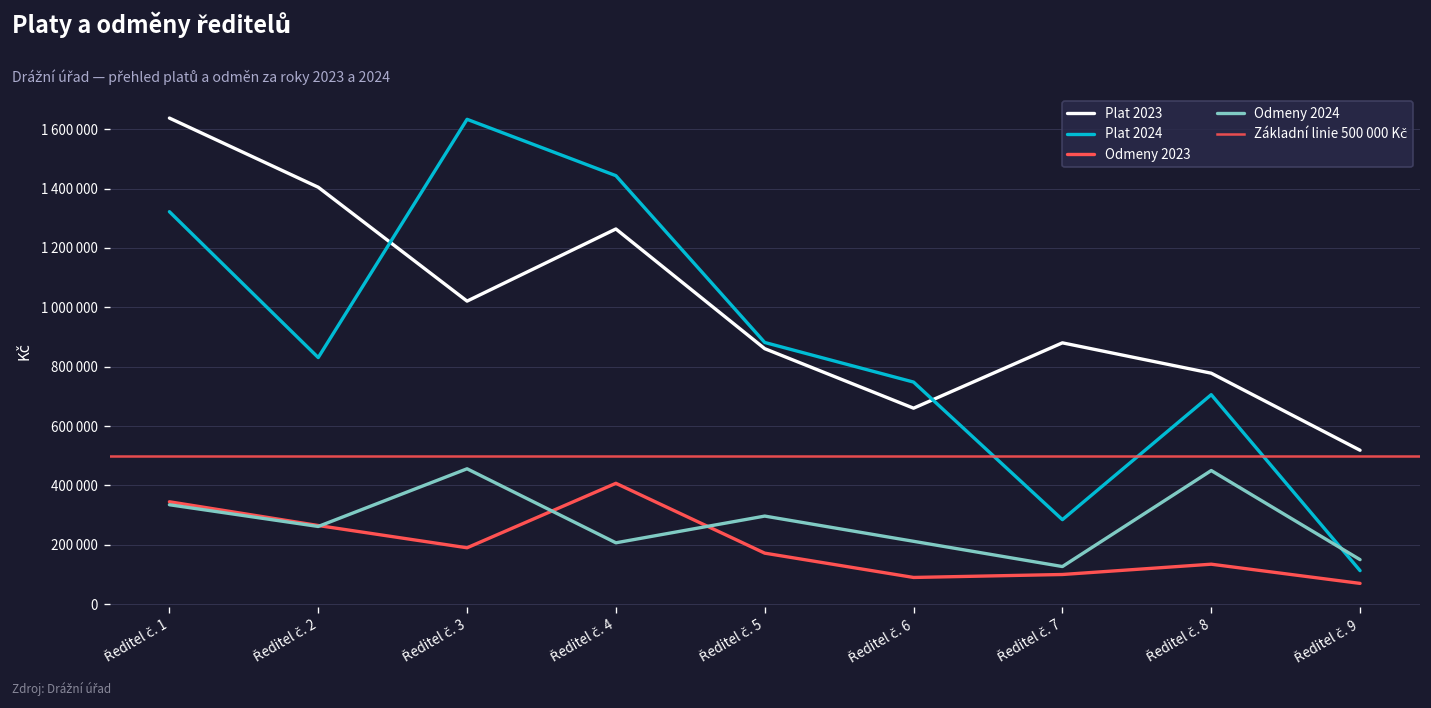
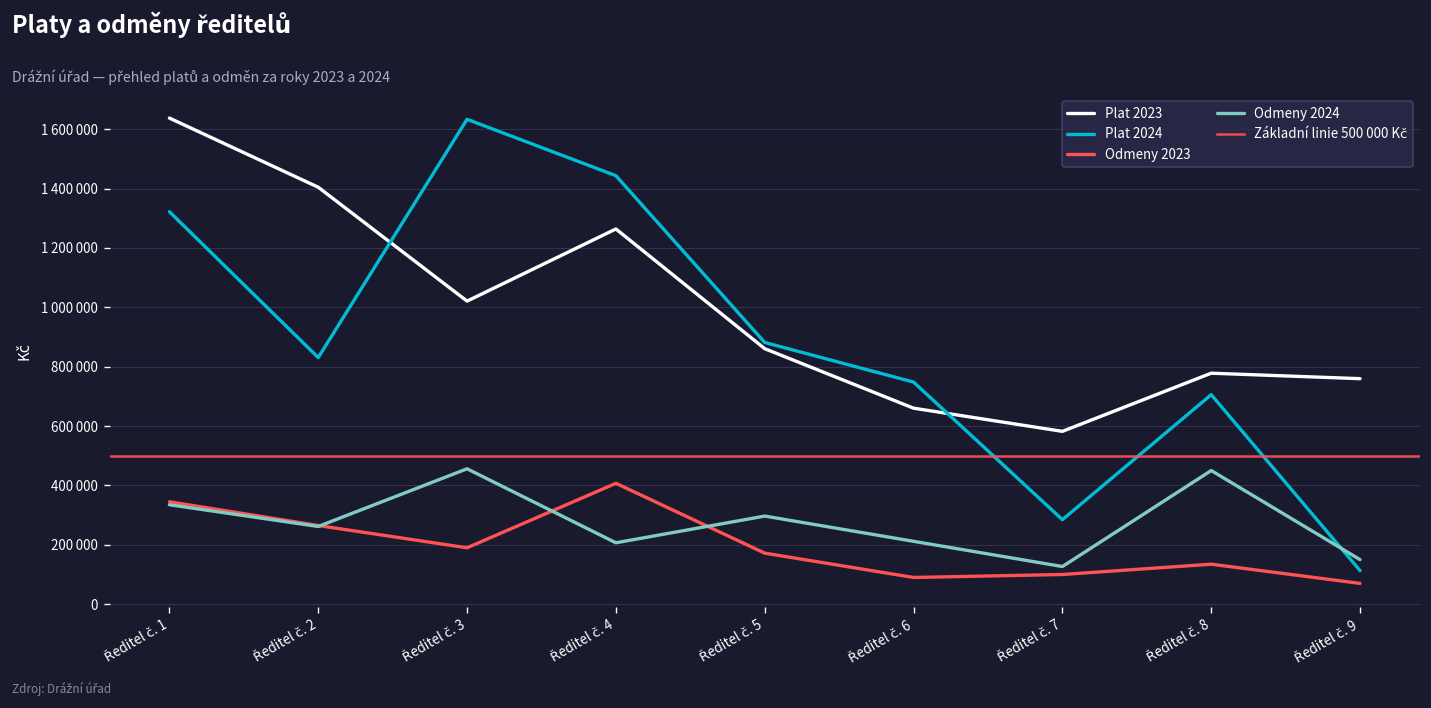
Plat 2023, Ředitel č. 7: 880000 -> 580000
Plat 2023, Ředitel č. 9: 520000 -> 760000
